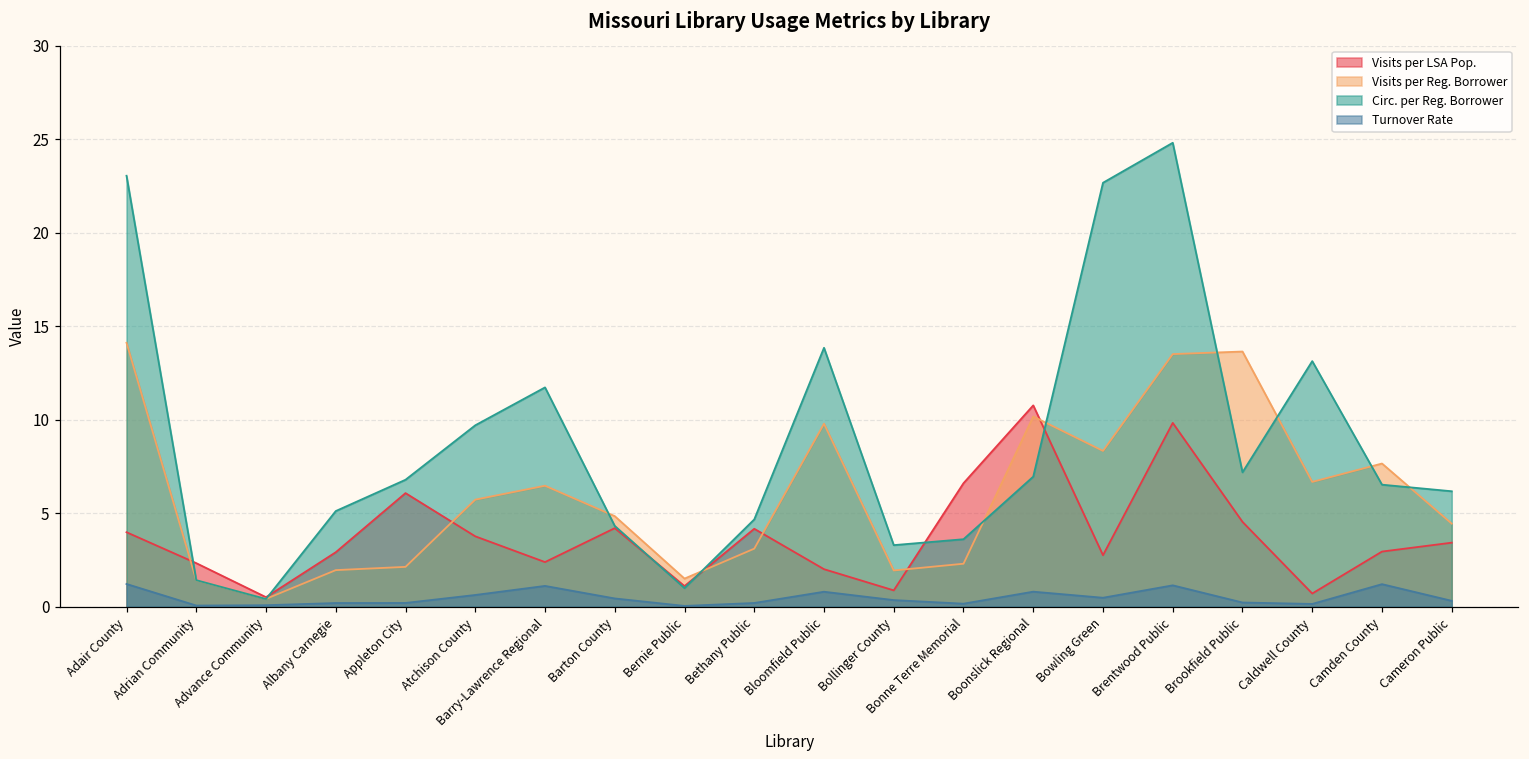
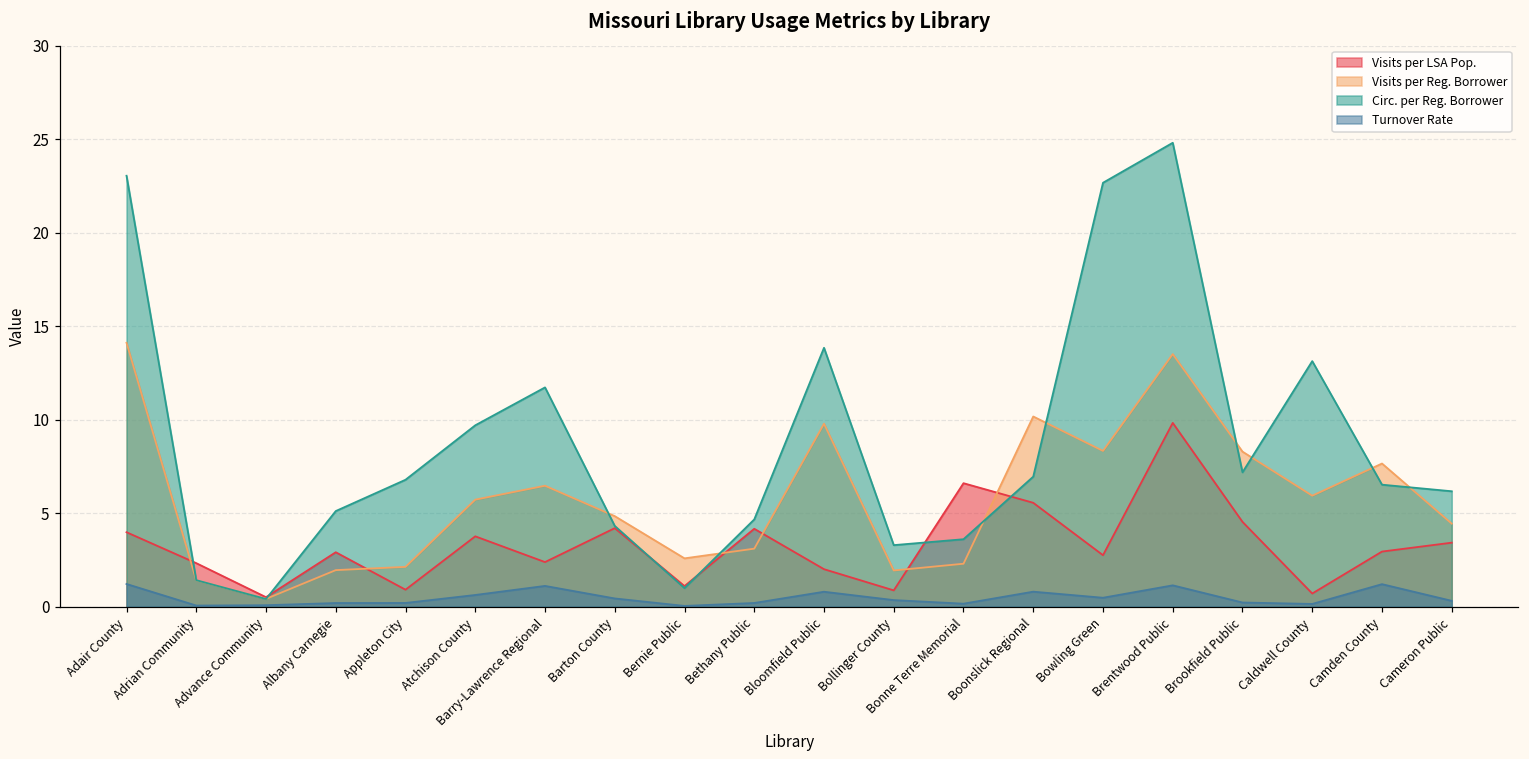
Visits per LSA Pop., Appleton City: 6.1 -> 0.9
Visits per Reg. Borrower, Bernie Public: 1.5 -> 2.6
Visits per LSA Pop., Boonslick Regional: 10.8 -> 5.6
Visits per Reg. Borrower, Brookfield Public: 13.6 -> 8.3
Visits per Reg. Borrower, Caldwell County: 6.7 -> 5.9
